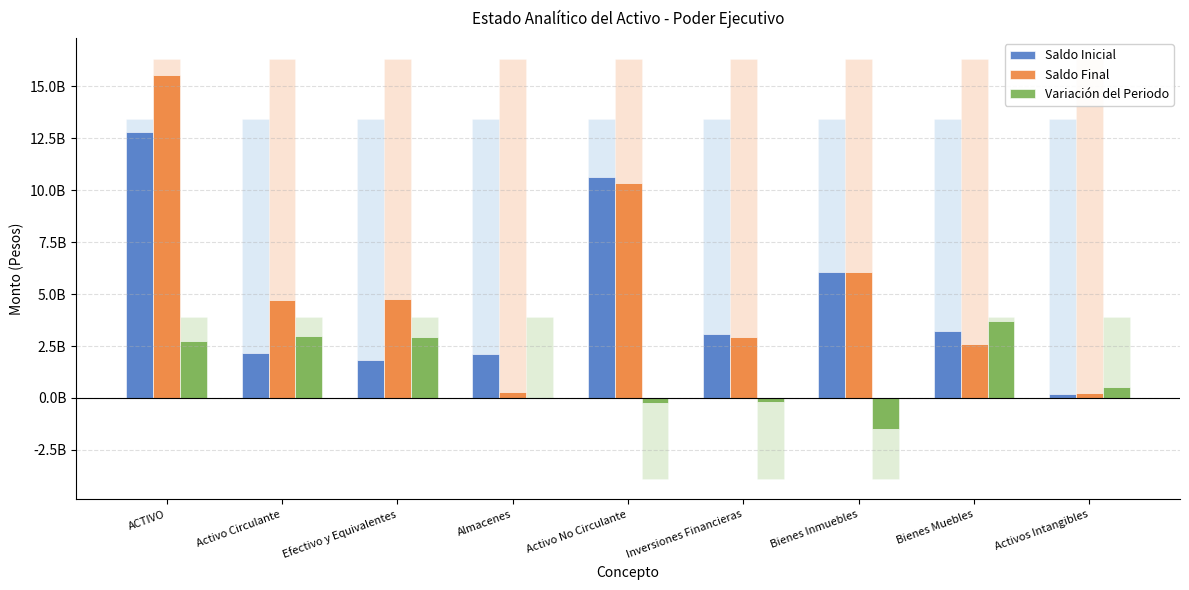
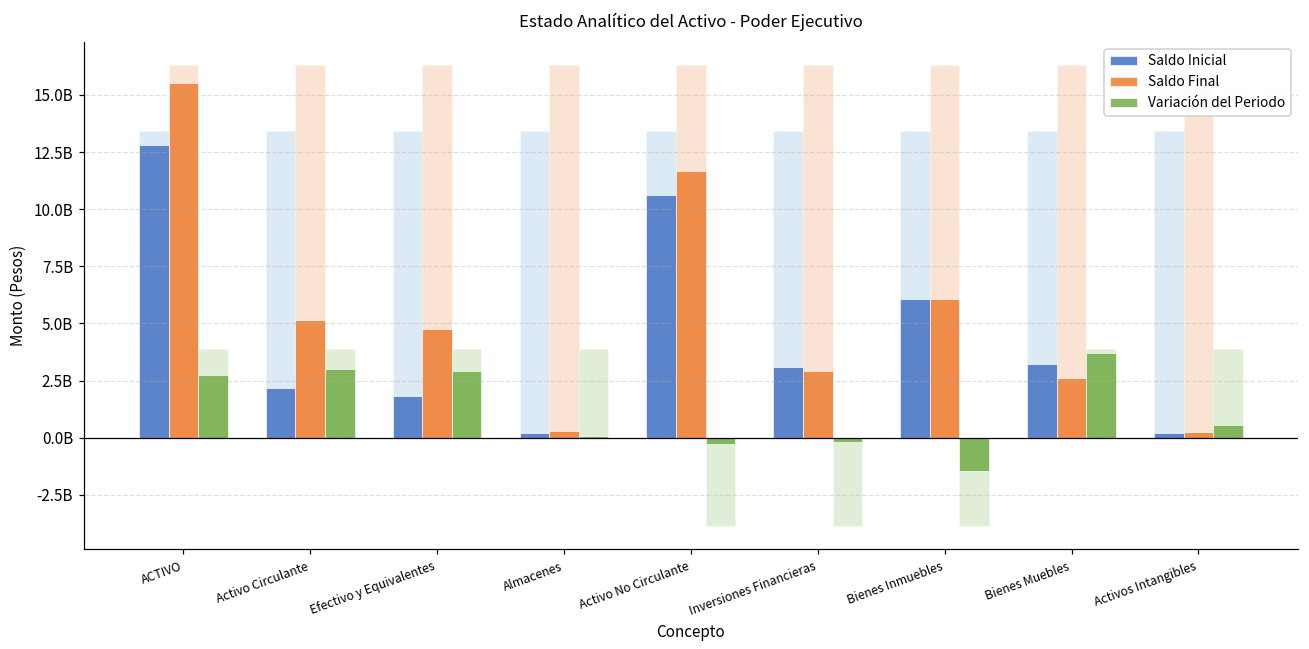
Saldo Final, Activo Circulante: 4700000000 -> 5200000000
Saldo Inicial, Almacenes: 2100000000 -> 200000000
Saldo Final, Activo No Circulante: 10400000000 -> 11700000000
